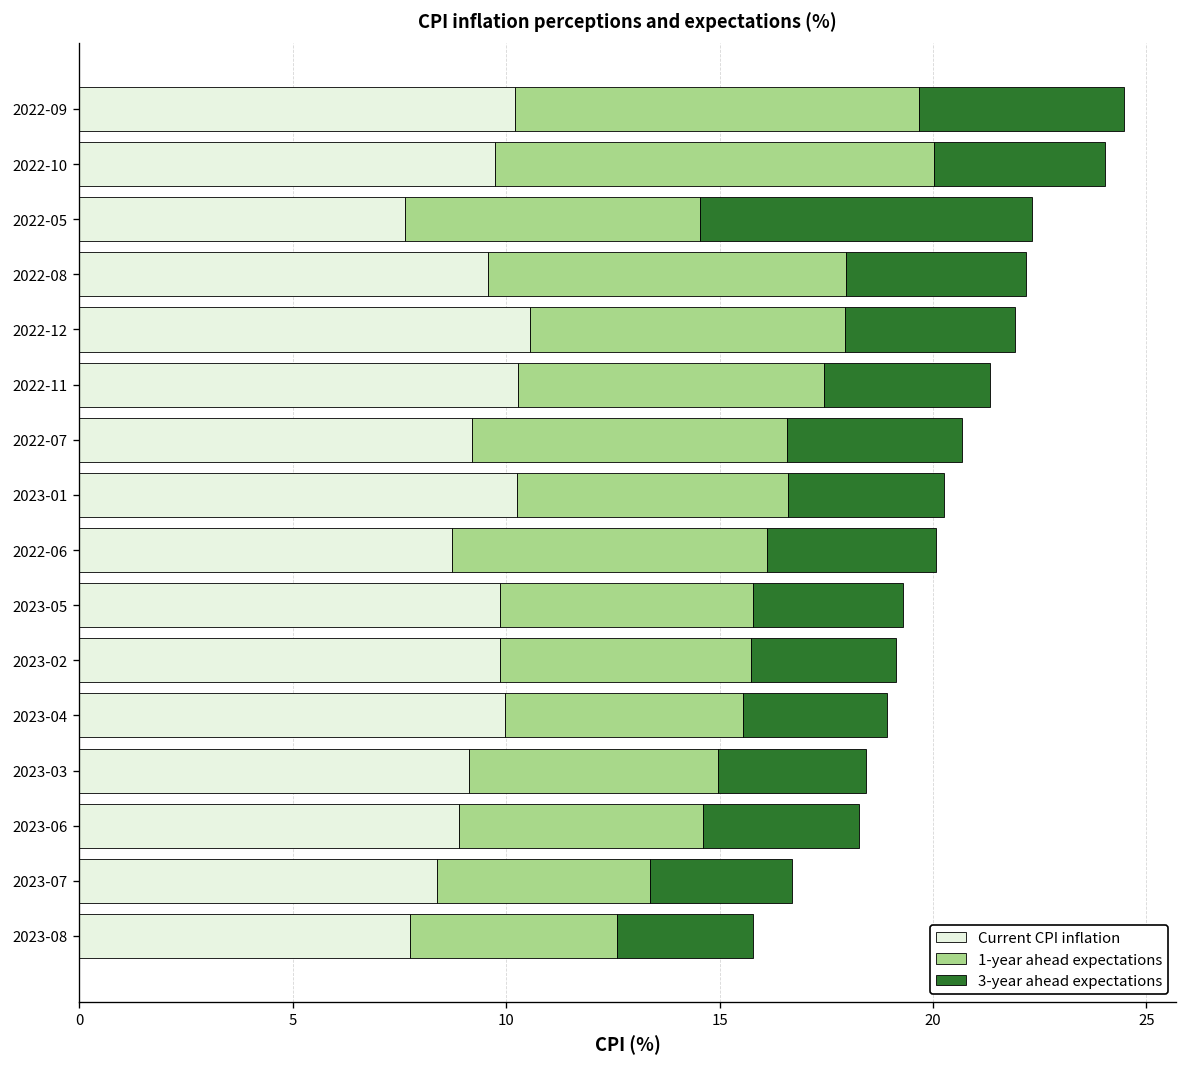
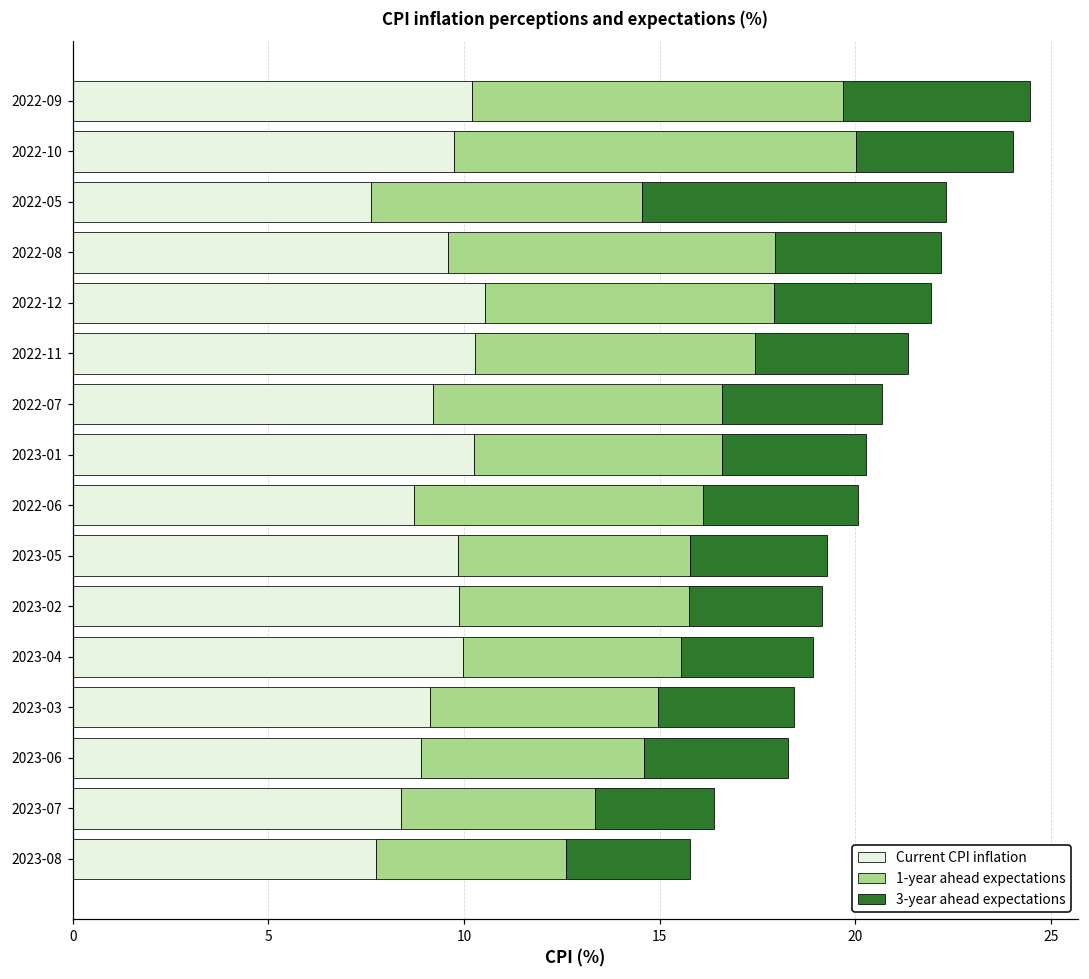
3-year ahead expectations, 2023-07: 3.3 -> 3.0
